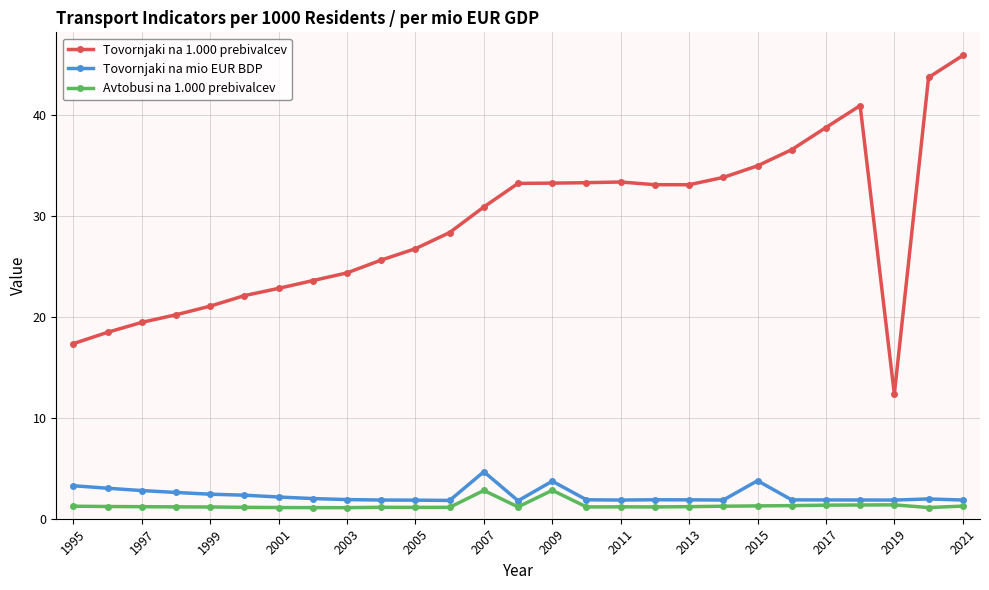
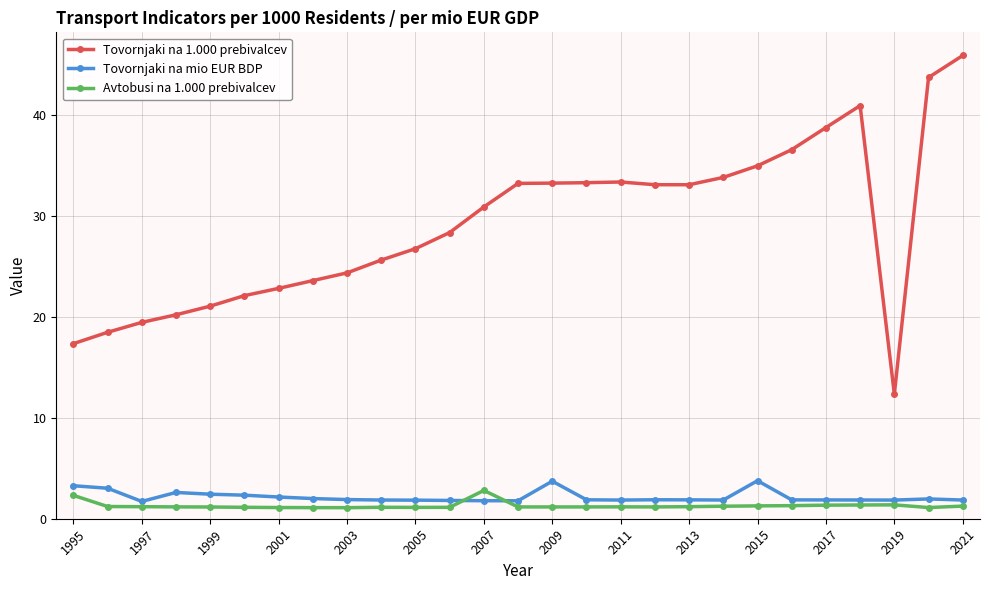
Avtobusi na 1.000 prebivalcev, 1995: 1.2 -> 2.3
Tovornjaki na mio EUR BDP, 1997: 2.8 -> 1.7
Tovornjaki na mio EUR BDP, 2007: 4.7 -> 1.8
Avtobusi na 1.000 prebivalcev, 2009: 2.8 -> 1.2
